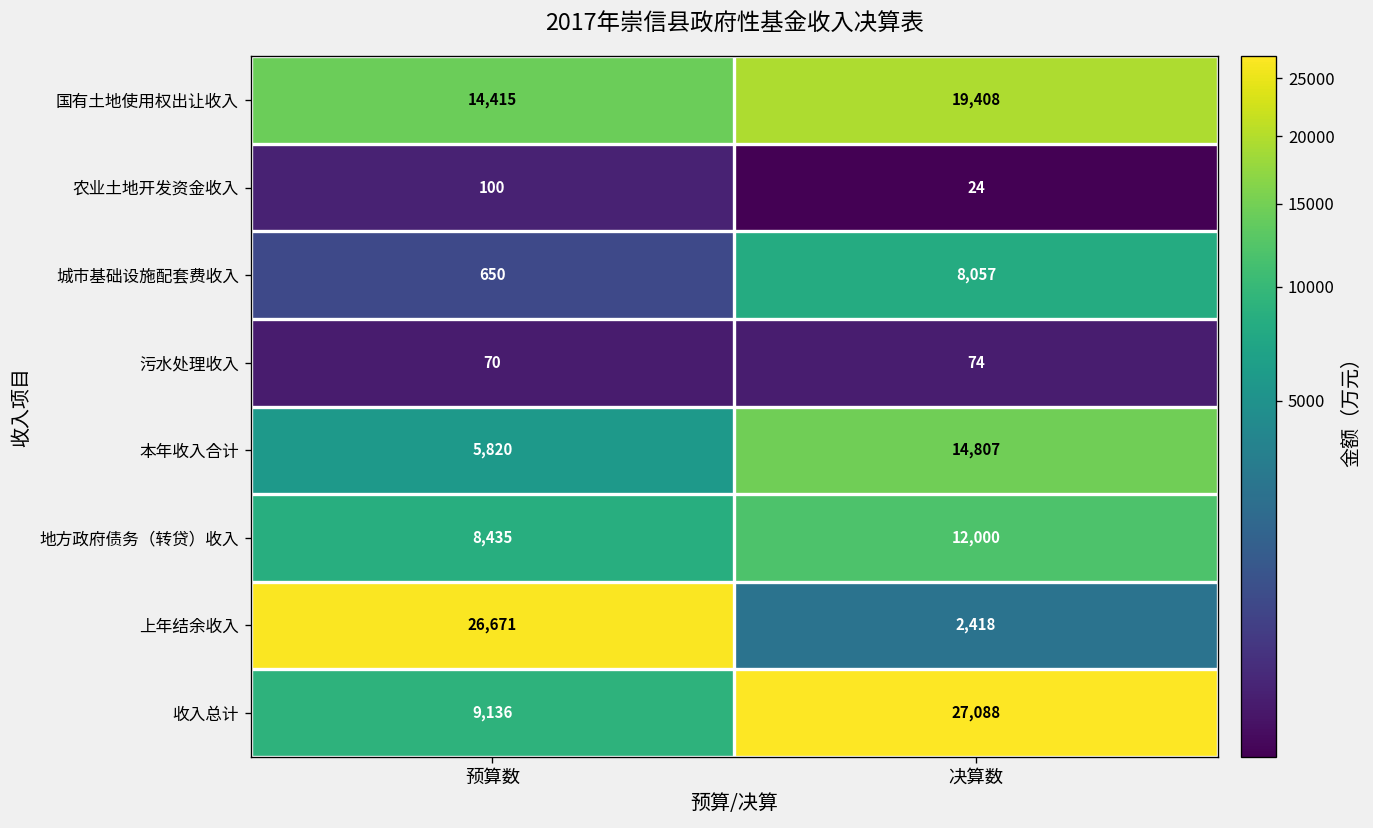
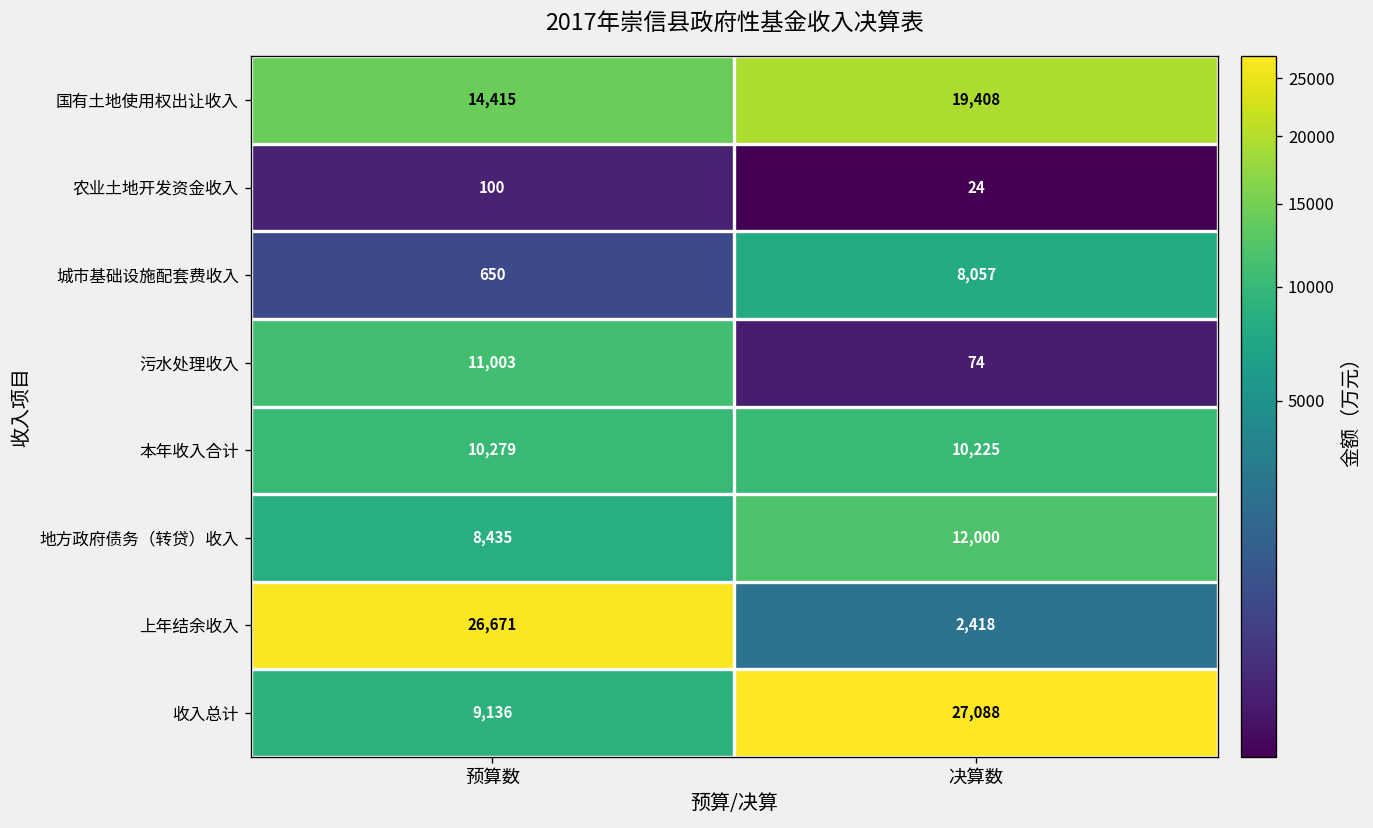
污水处理收入, 预算数: 70 -> 11,003
本年收入合计, 预算数: 5,820 -> 10,279
本年收入合计, 决算数: 14,807 -> 10,225
